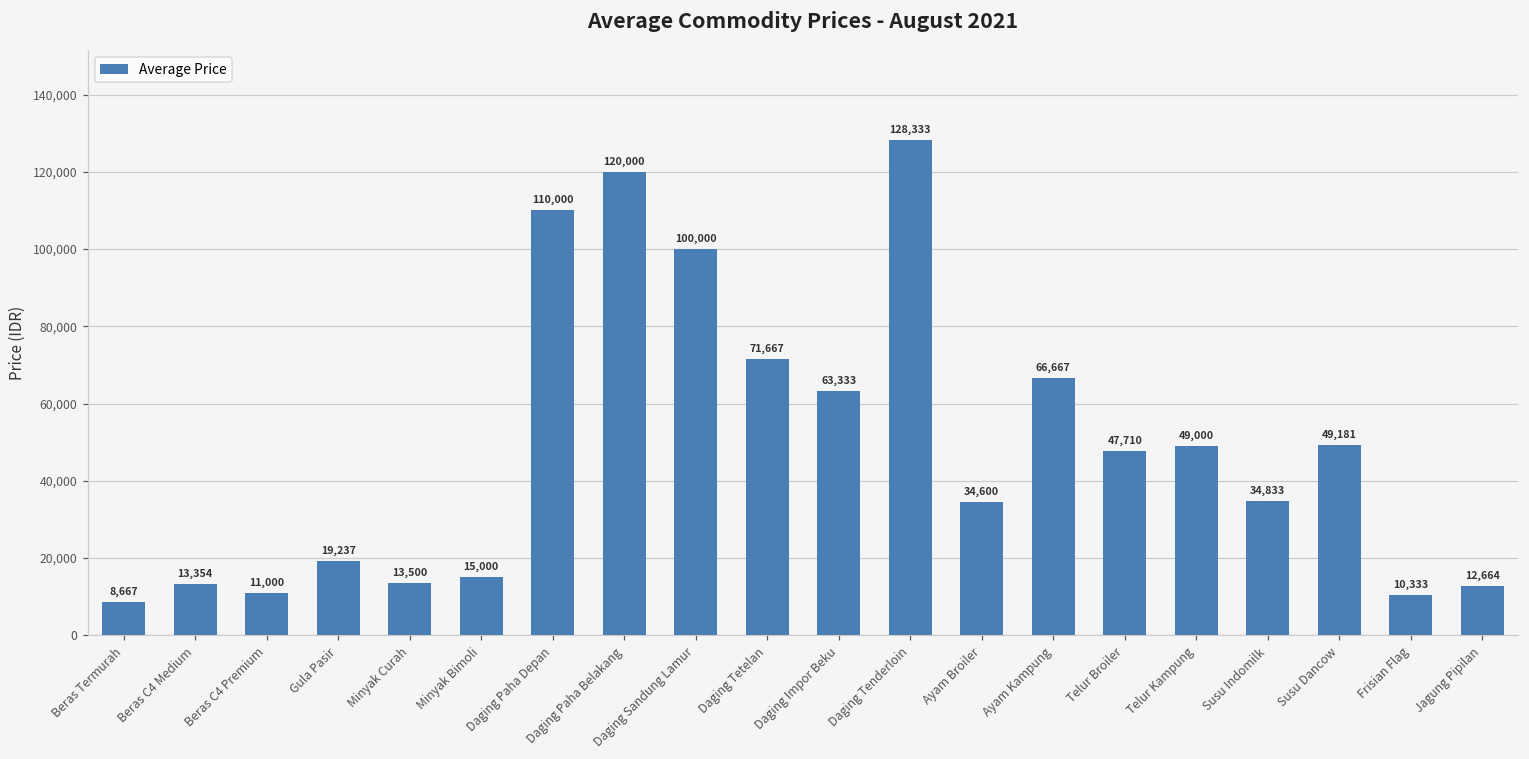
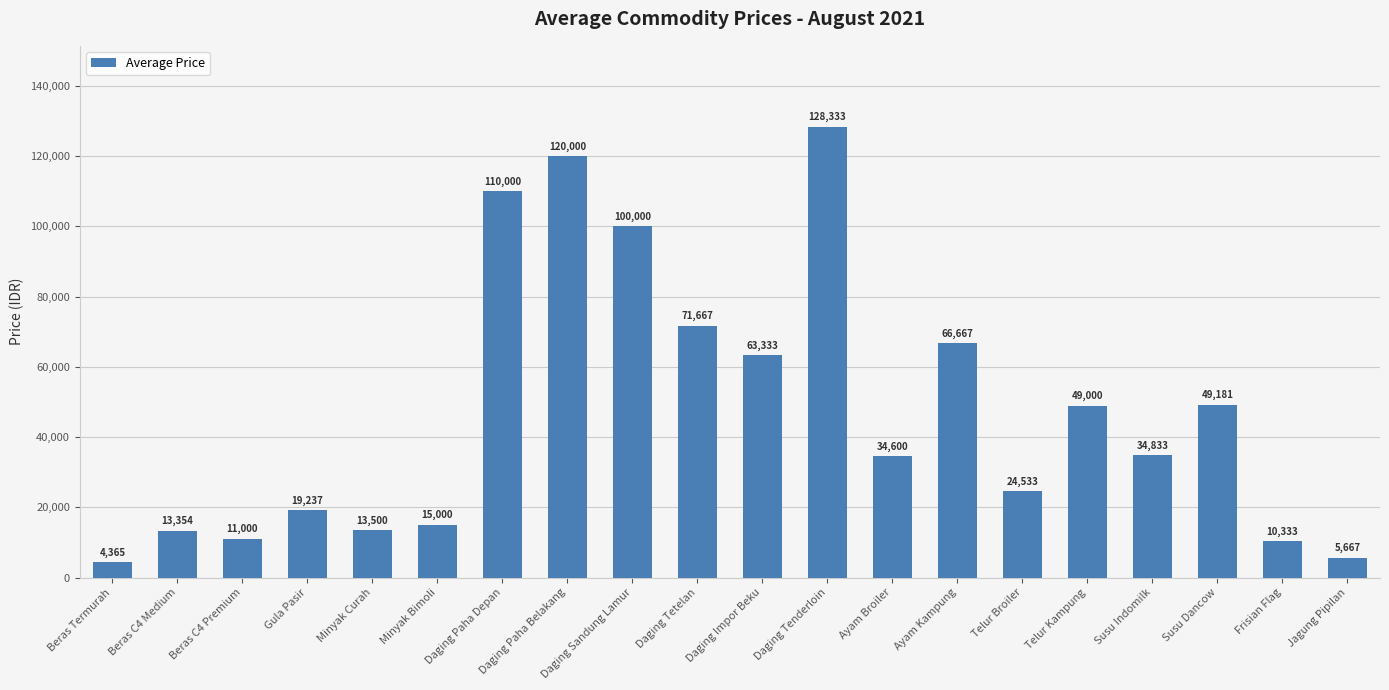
Beras Termurah: 8,667 -> 4,365
Telur Broiler: 47,710 -> 24,533
Jagung Pipilan: 12,664 -> 5,667
